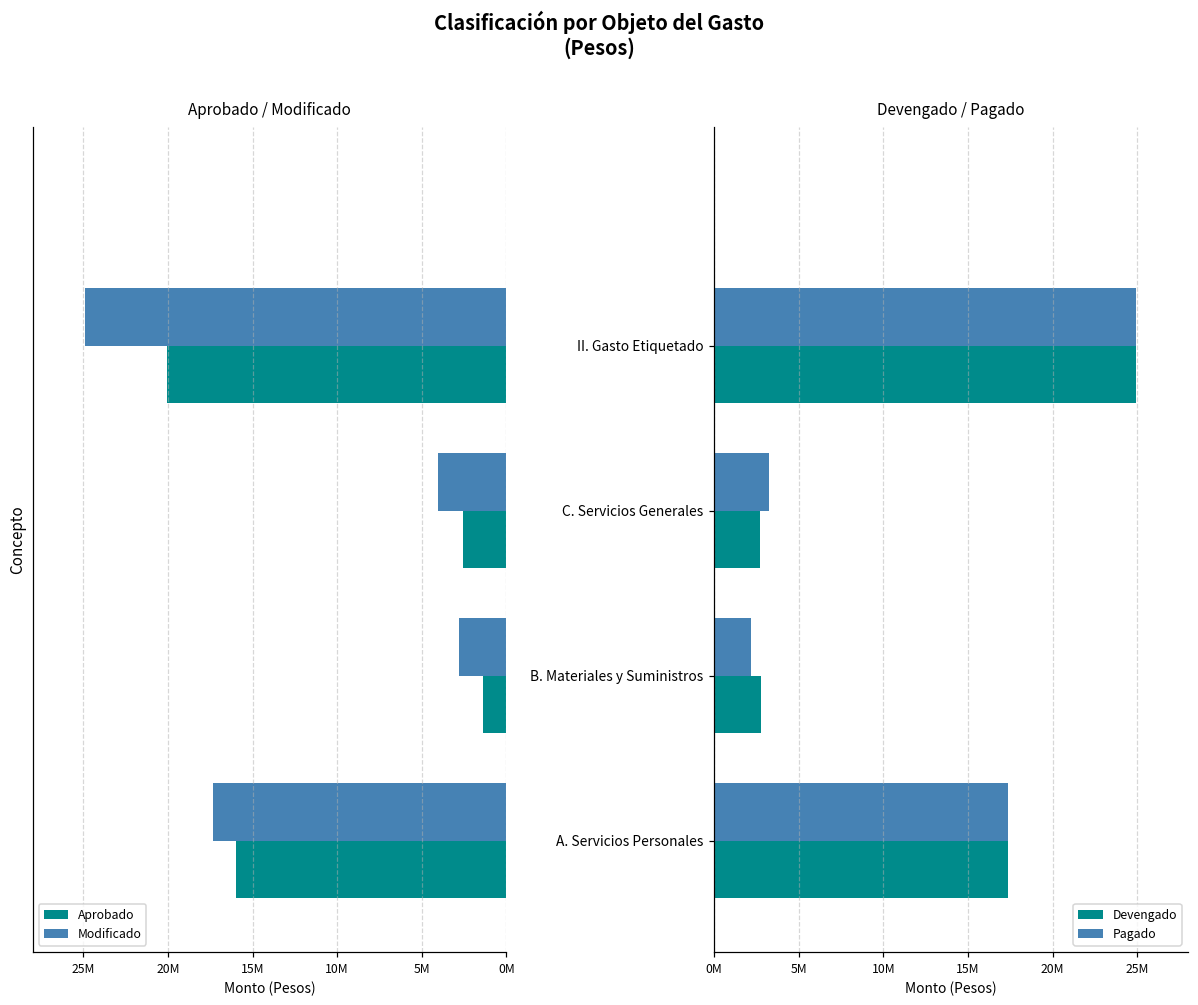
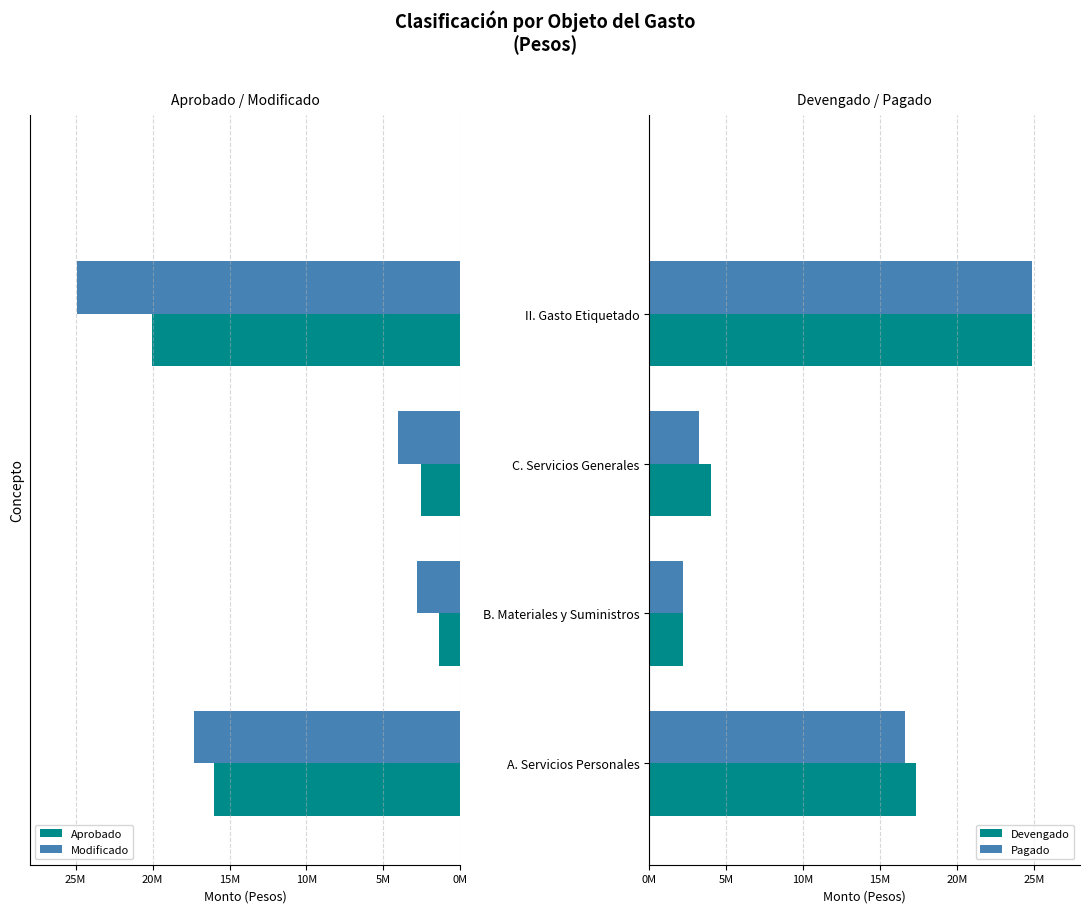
Devengado / Pagado, Devengado, C. Servicios Generales: 2700000 -> 4000000
Devengado / Pagado, Devengado, B. Materiales y Suministros: 2800000 -> 2200000
Devengado / Pagado, Pagado, A. Servicios Personales: 17300000 -> 16600000
